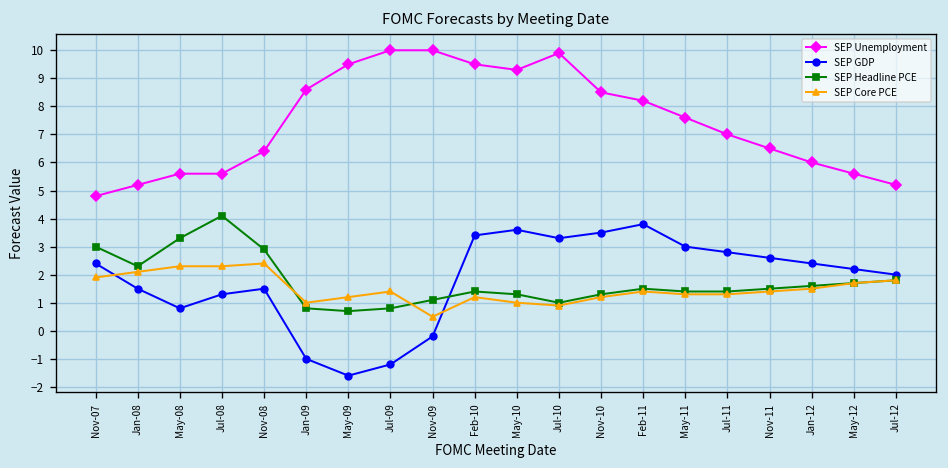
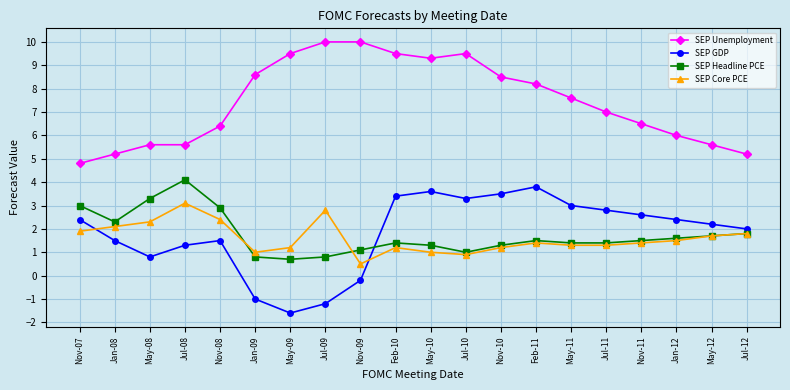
SEP Core PCE, Jul-08: 2.3 -> 3.1
SEP Core PCE, Jul-09: 1.4 -> 2.8
SEP Unemployment, Jul-10: 9.9 -> 9.5
